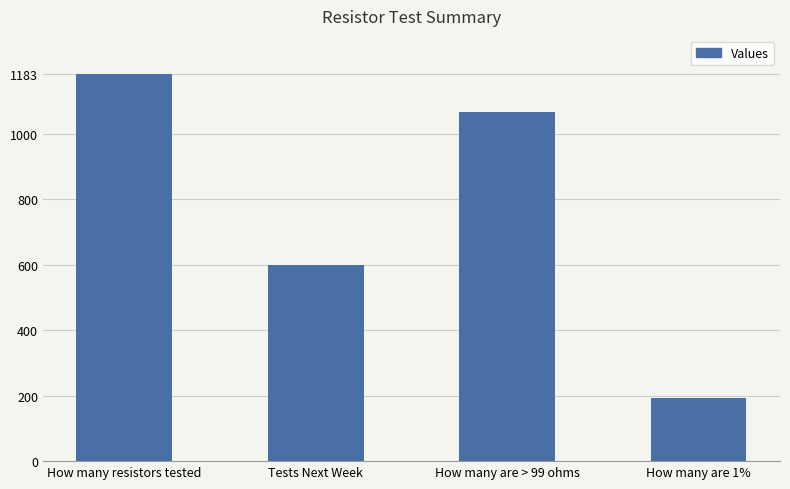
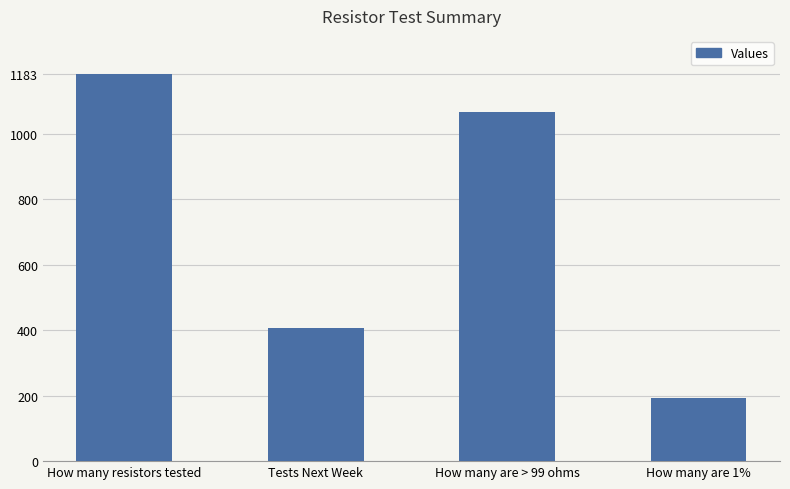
Tests Next Week: 600 -> 410
